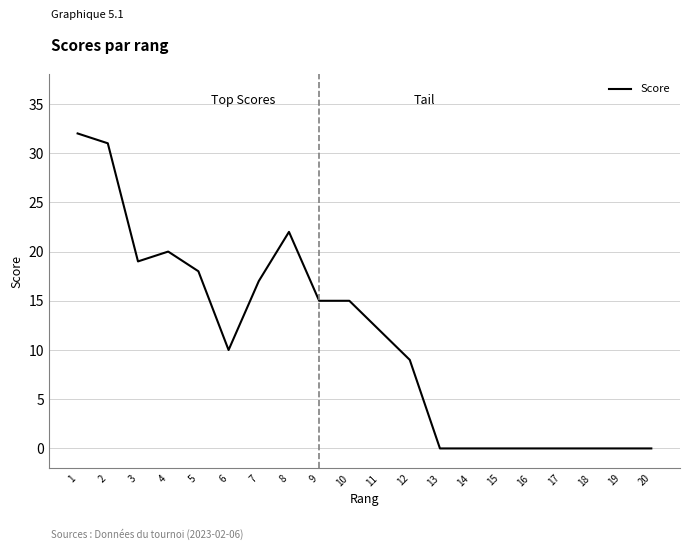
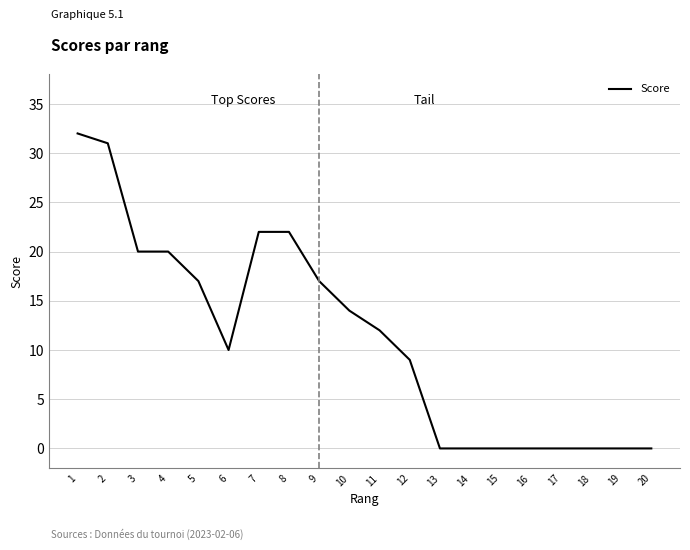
3: 19 -> 20
5: 18 -> 17
7: 17 -> 22
9: 15 -> 17
10: 15 -> 14
